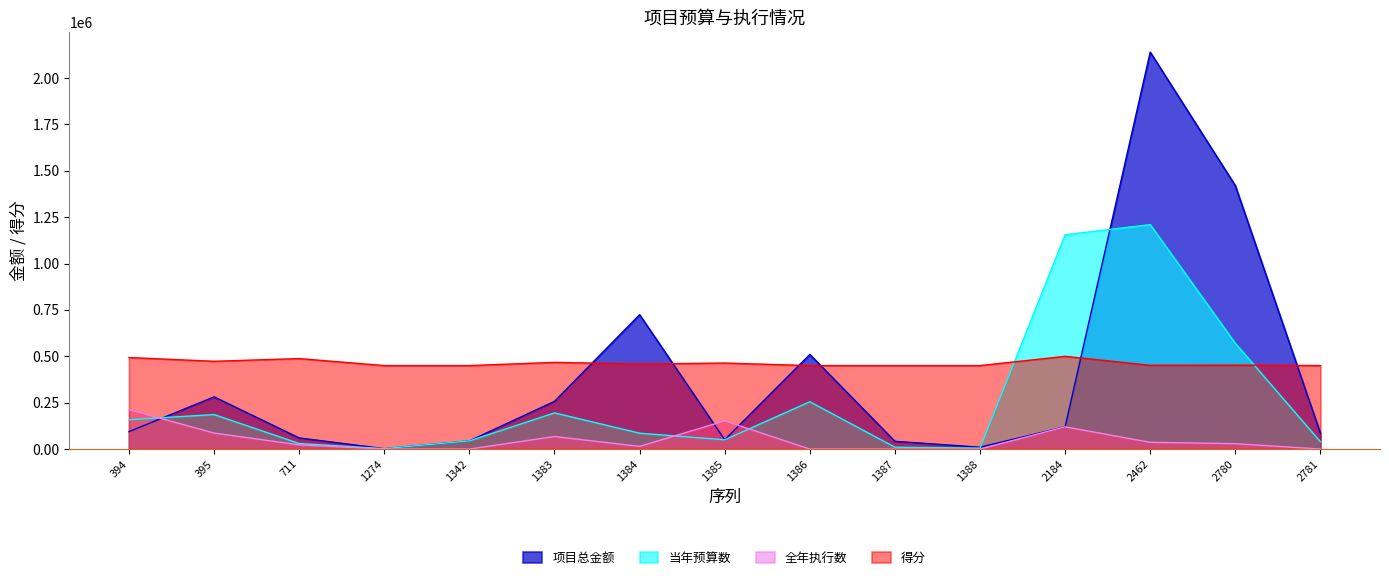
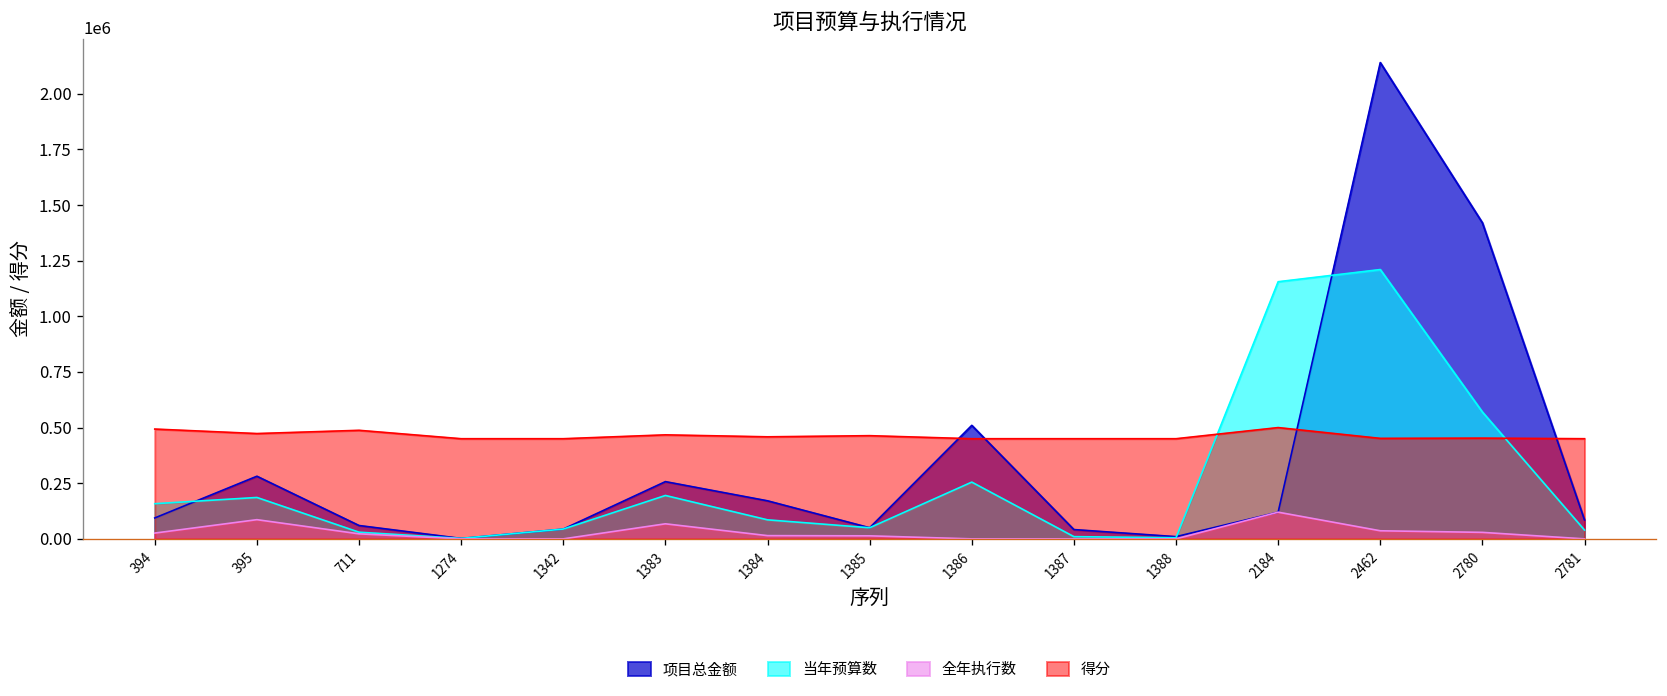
全年执行数, 394: 210000 -> 30000
项目总金额, 1384: 720000 -> 170000
全年执行数, 1385: 150000 -> 10000
